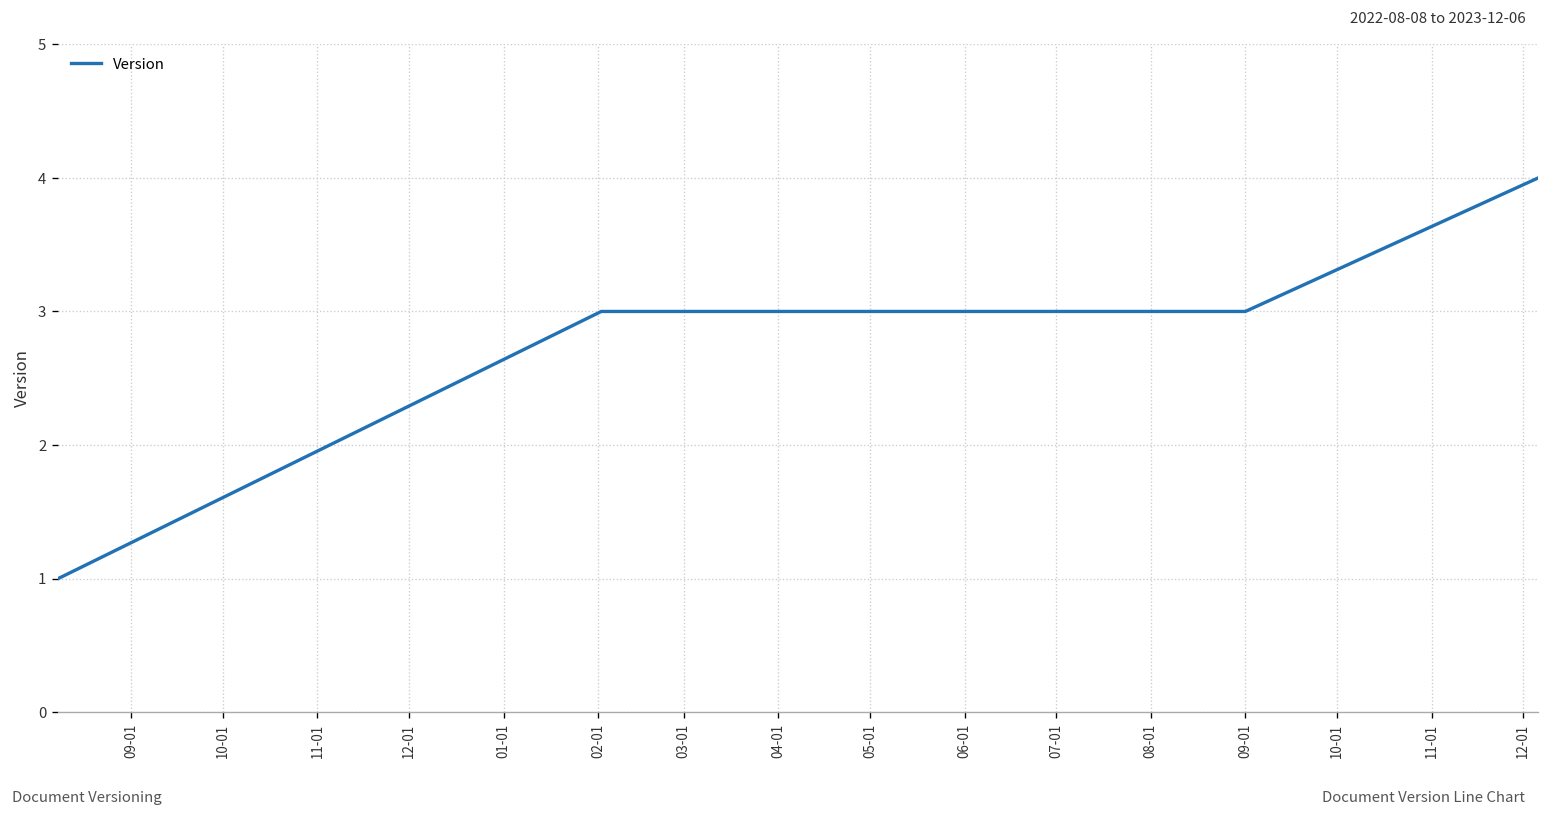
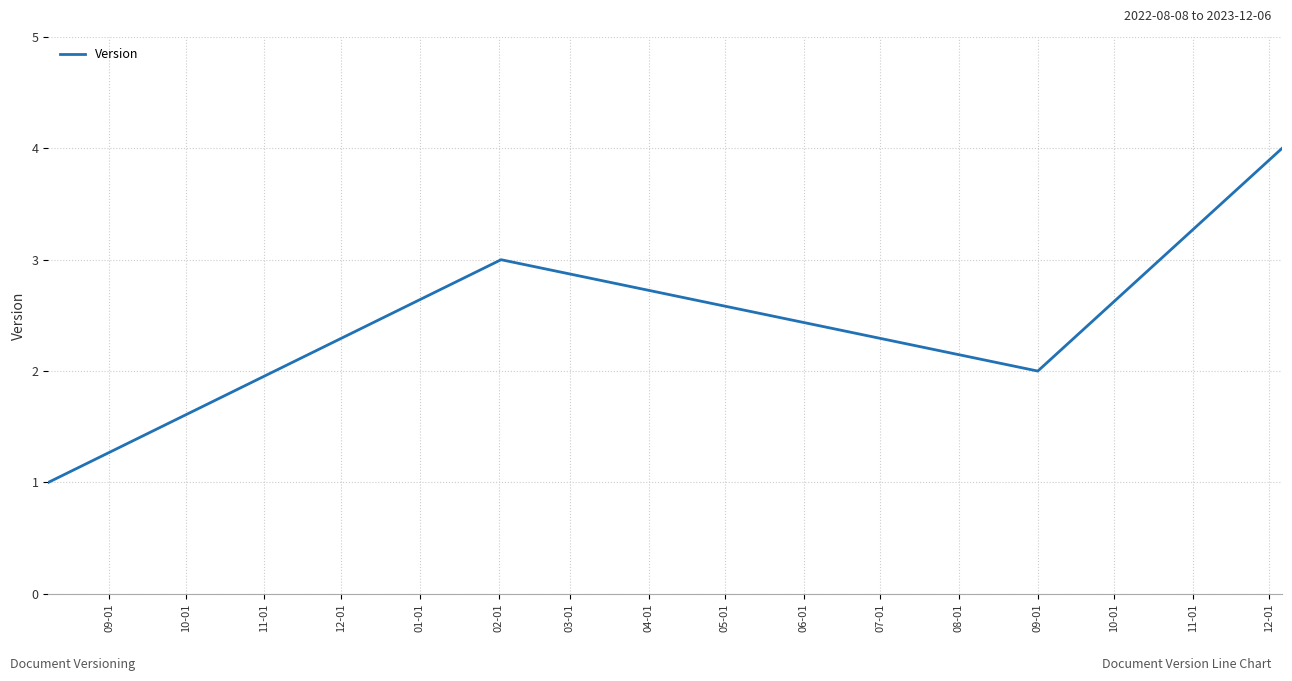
09-01: 3 -> 2
